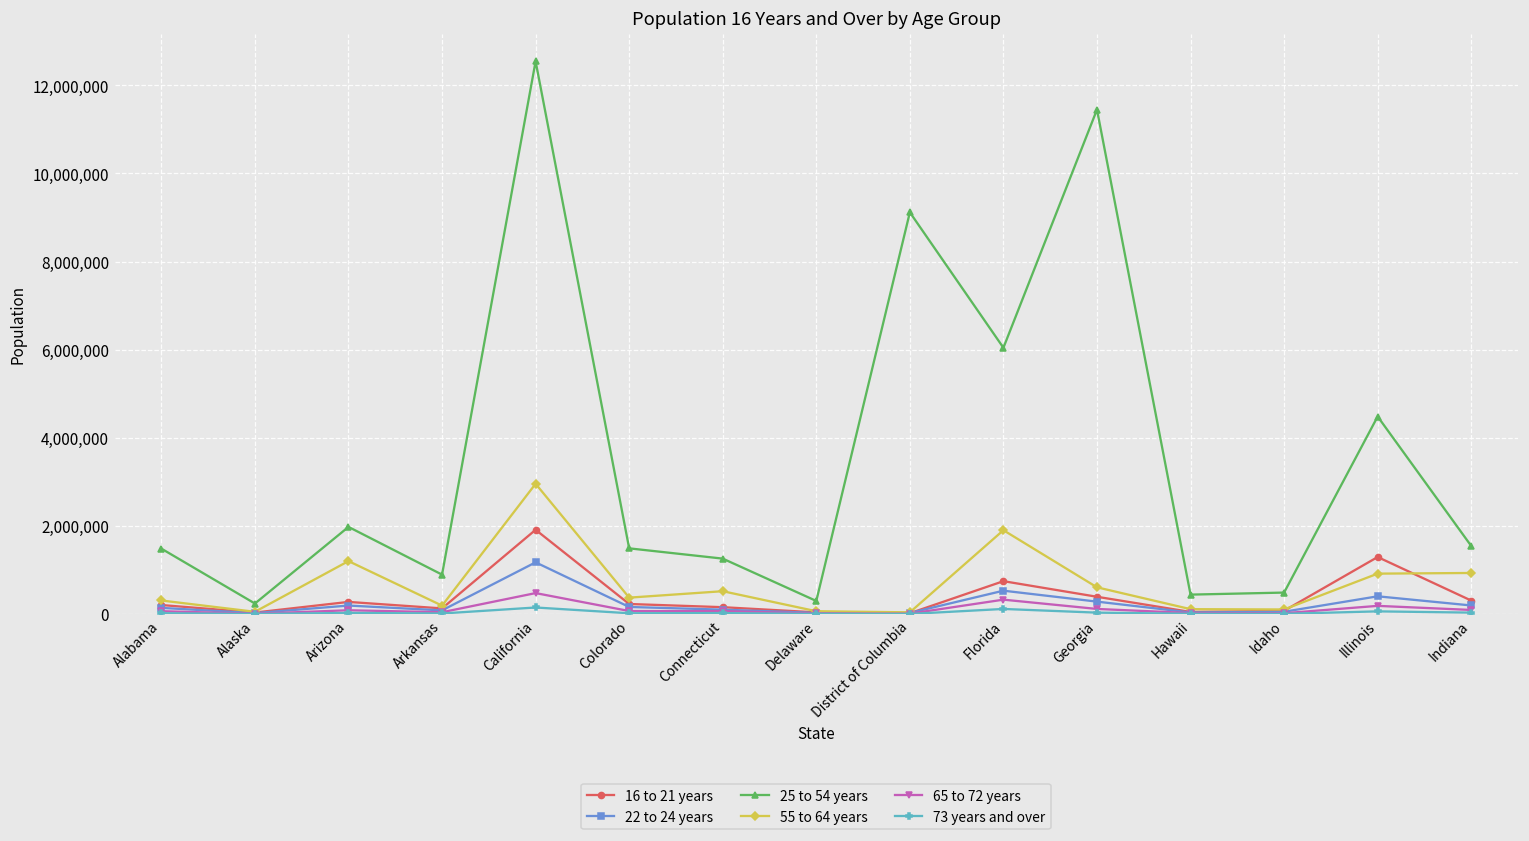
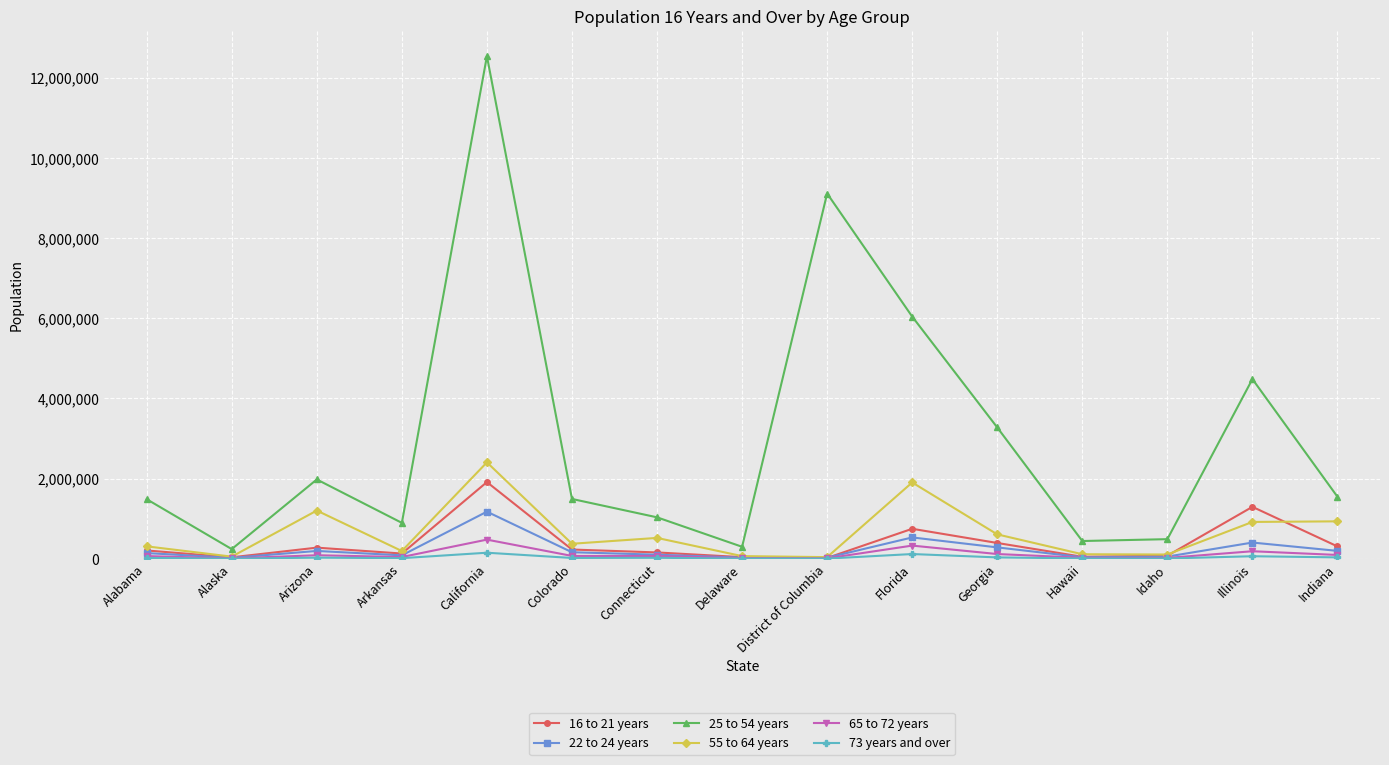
55 to 64 years, California: 3,000,000 -> 2,400,000
25 to 54 years, Connecticut: 1,300,000 -> 1,000,000
25 to 54 years, Georgia: 11,400,000 -> 3,300,000
